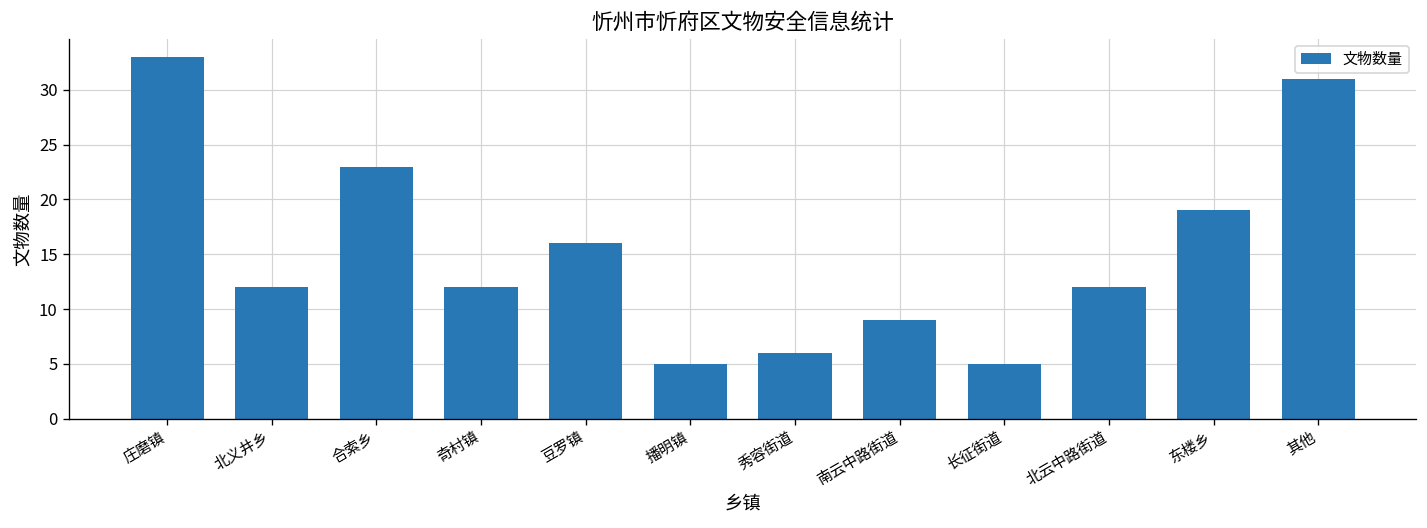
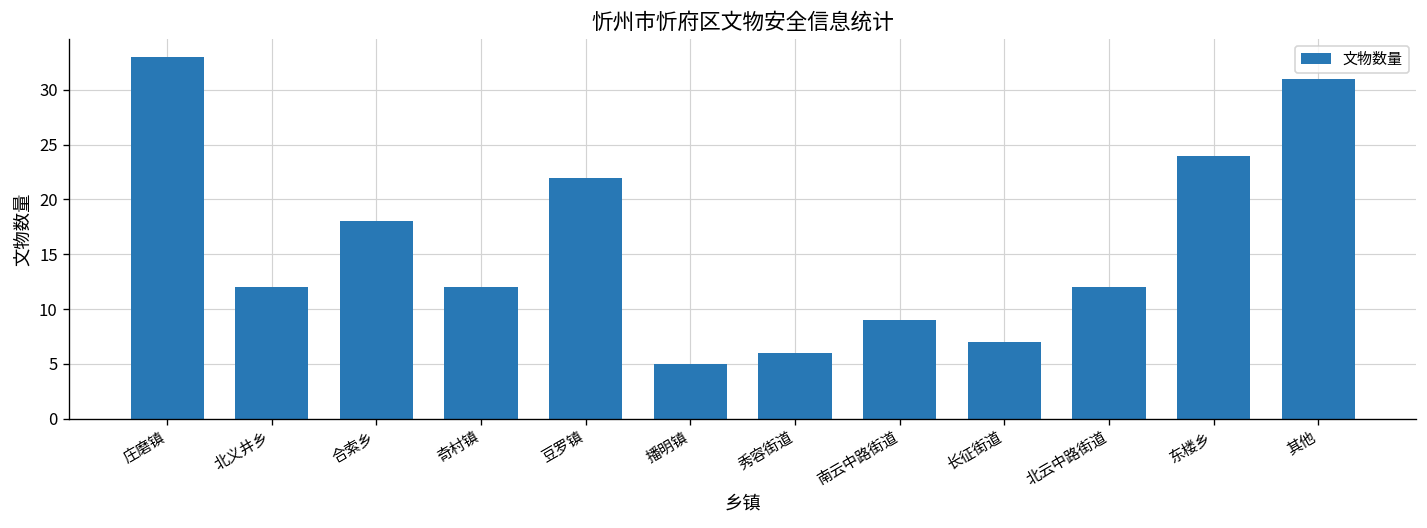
合索乡: 23 -> 18
豆罗镇: 16 -> 22
长征街道: 5 -> 7
东楼乡: 19 -> 24
